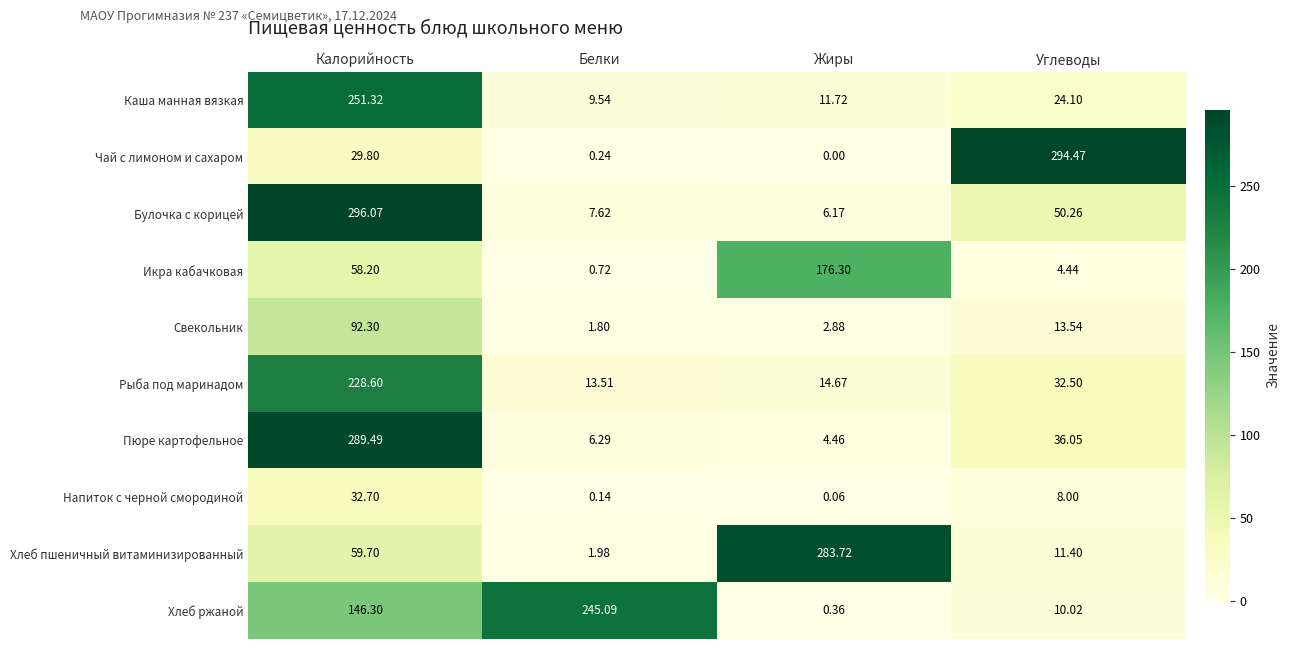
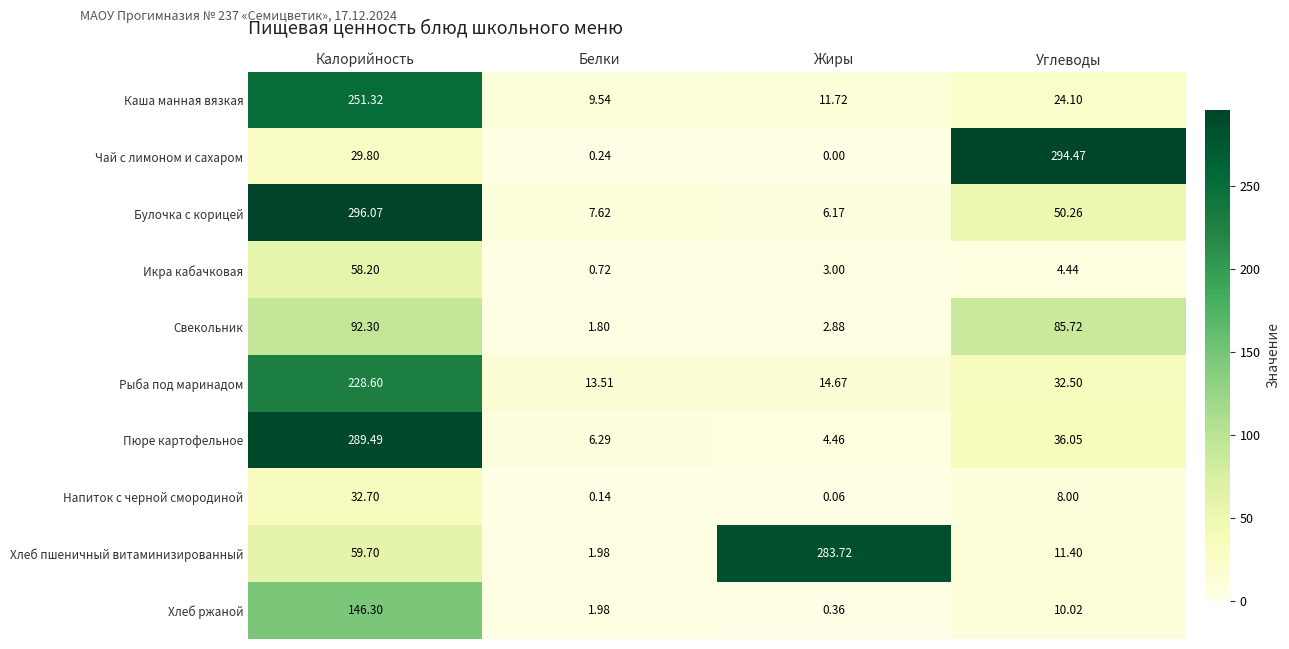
Икра кабачковая, Жиры: 176.30 -> 3.00
Свекольник, Углеводы: 13.54 -> 85.72
Хлеб ржаной, Белки: 245.09 -> 1.98
